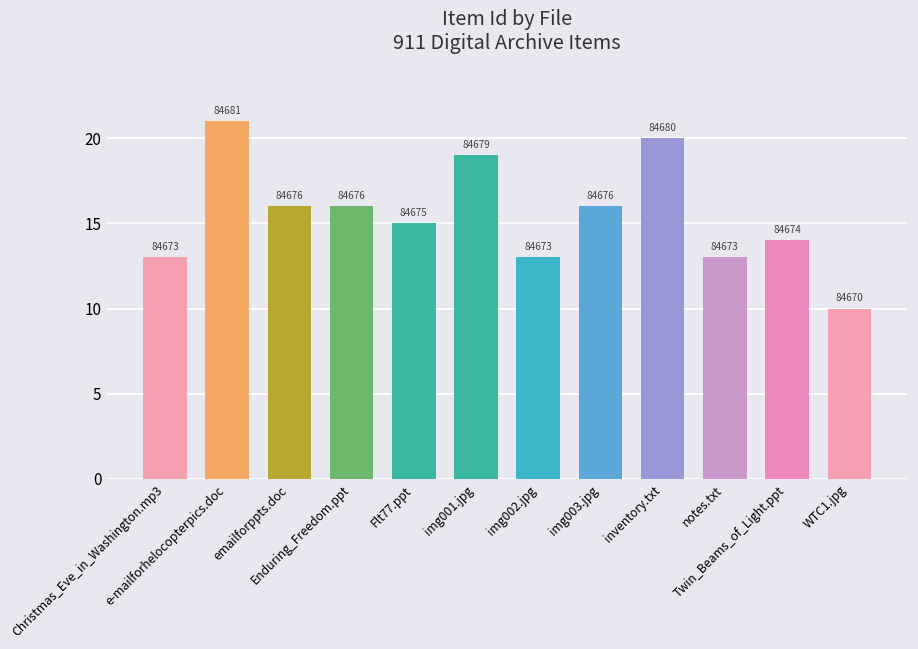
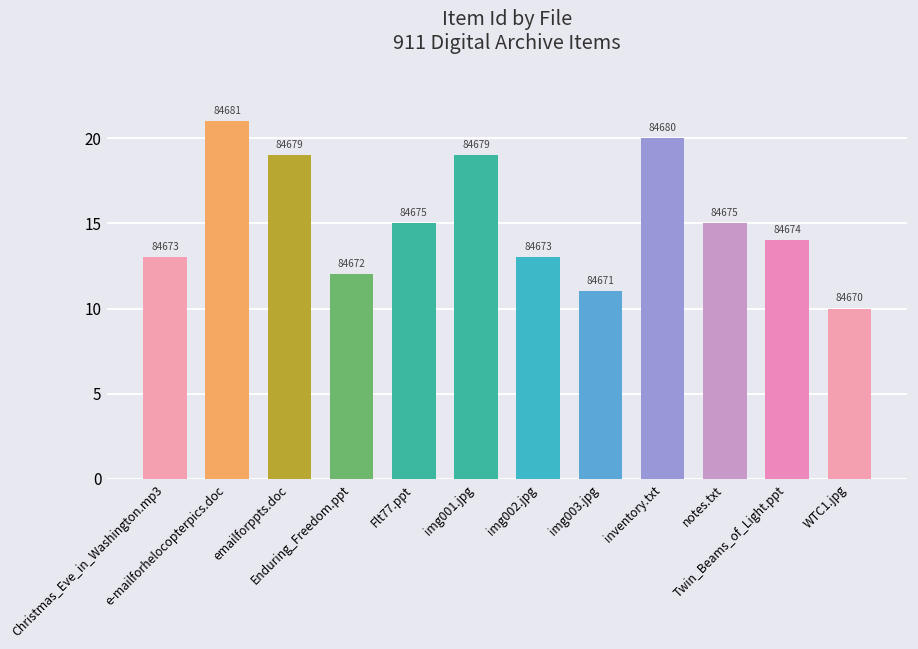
emailforppts.doc: 84676 -> 84679
Enduring_Freedom.ppt: 84676 -> 84672
img003.jpg: 84676 -> 84671
notes.txt: 84673 -> 84675
